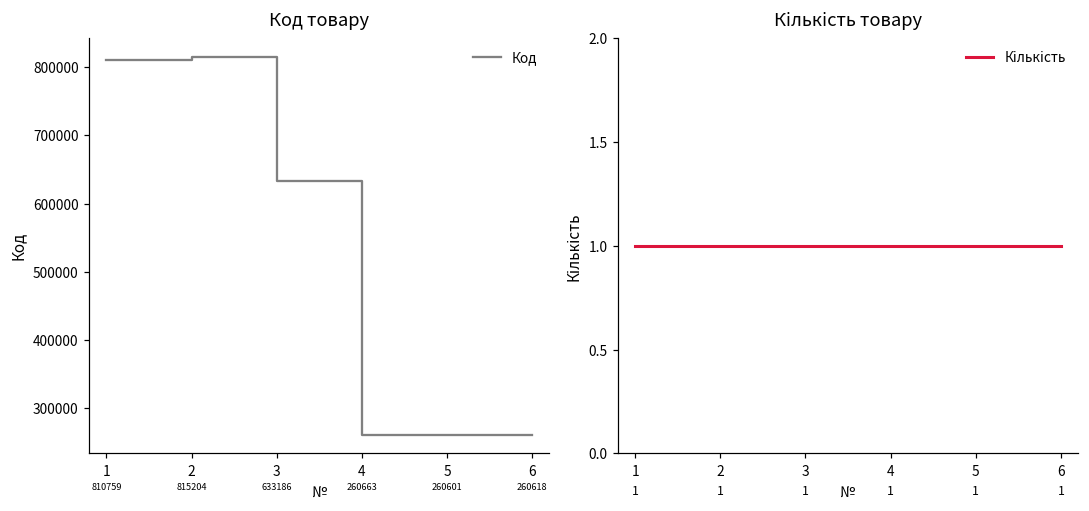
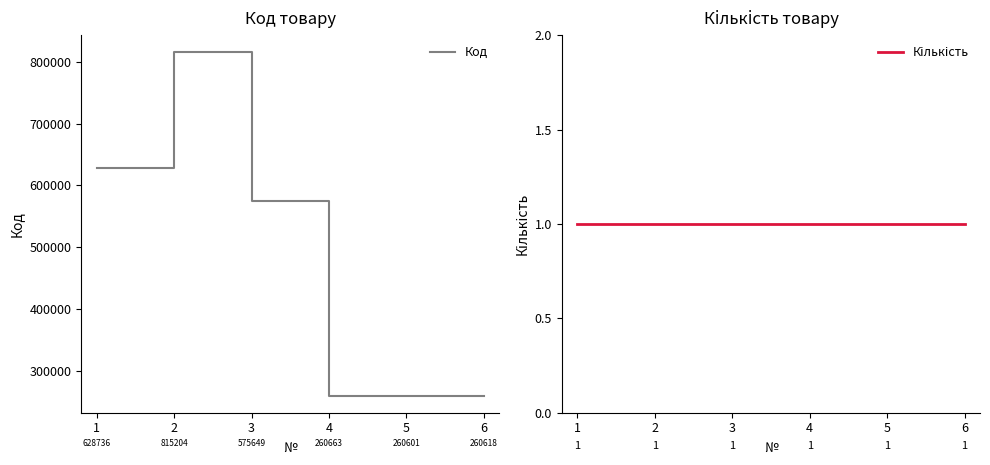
Код товару, 1: 810759 -> 628736
Код товару, 3: 633186 -> 575649
